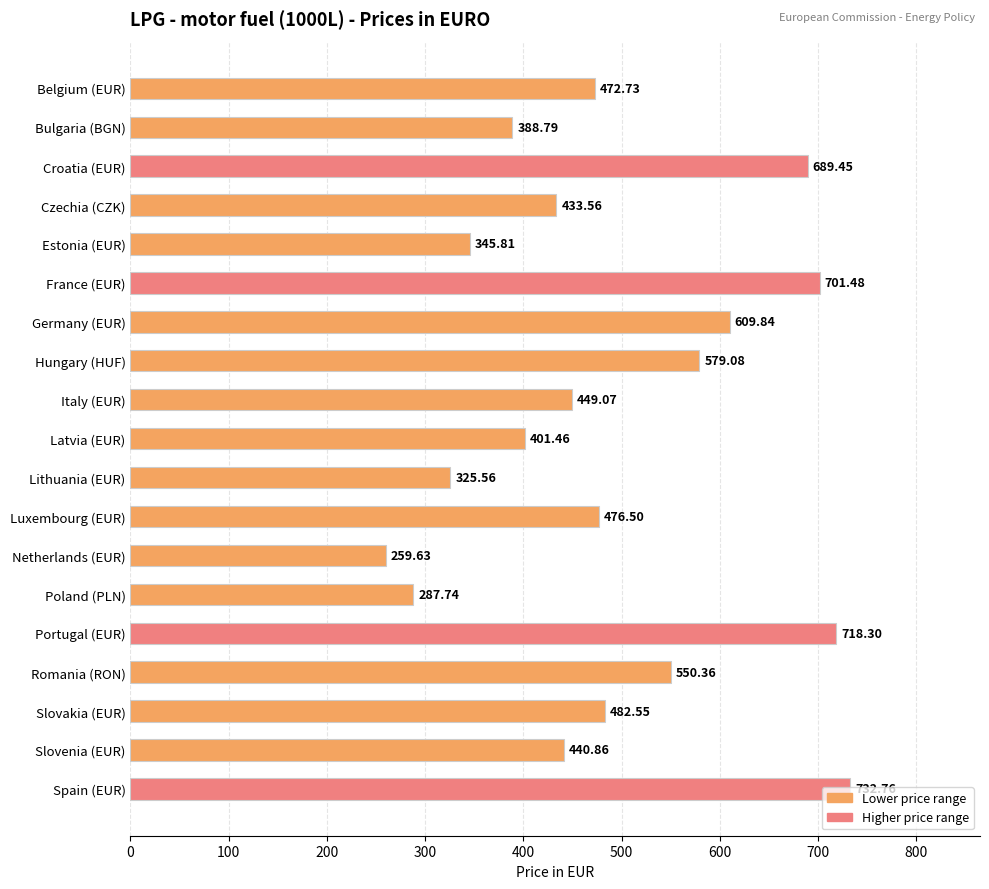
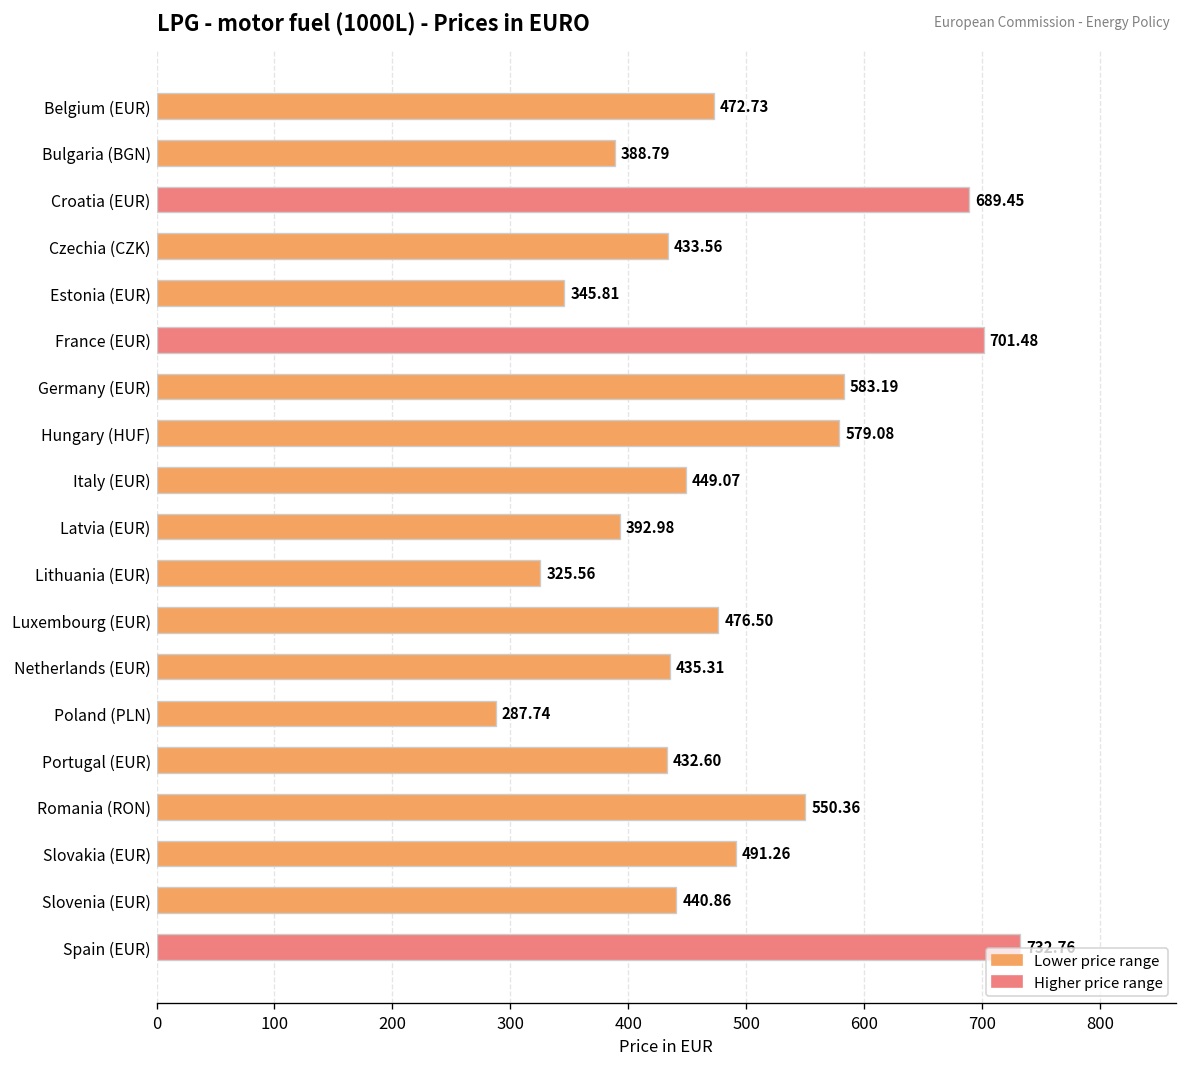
Germany (EUR): 609.84 -> 583.19
Latvia (EUR): 401.46 -> 392.98
Netherlands (EUR): 259.63 -> 435.31
Portugal (EUR): 718.30 -> 432.60
Slovakia (EUR): 482.55 -> 491.26
